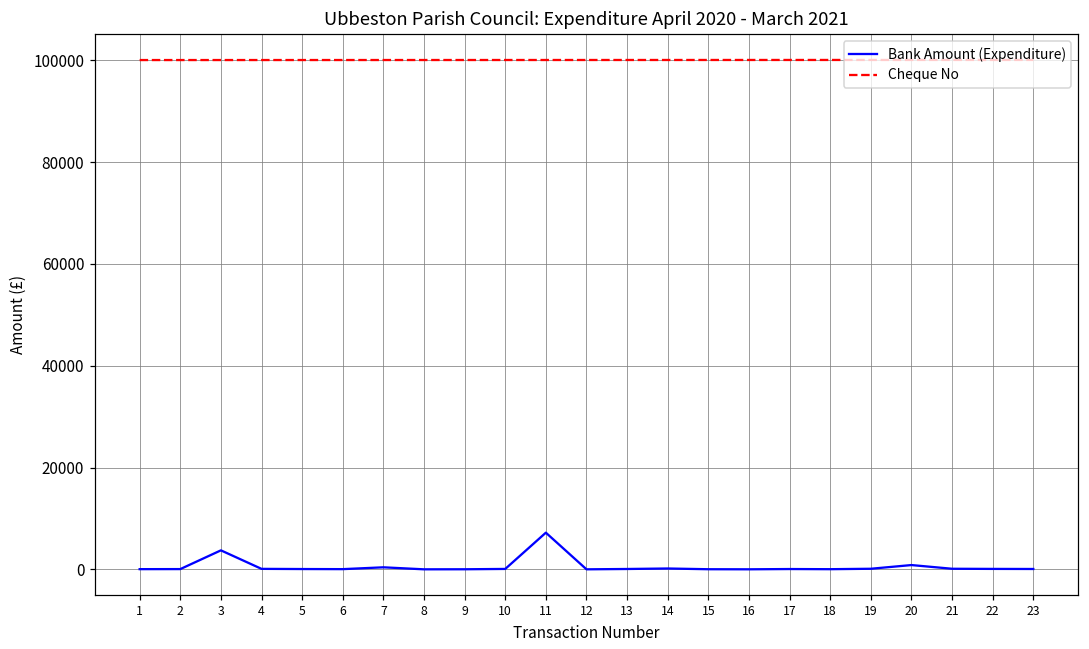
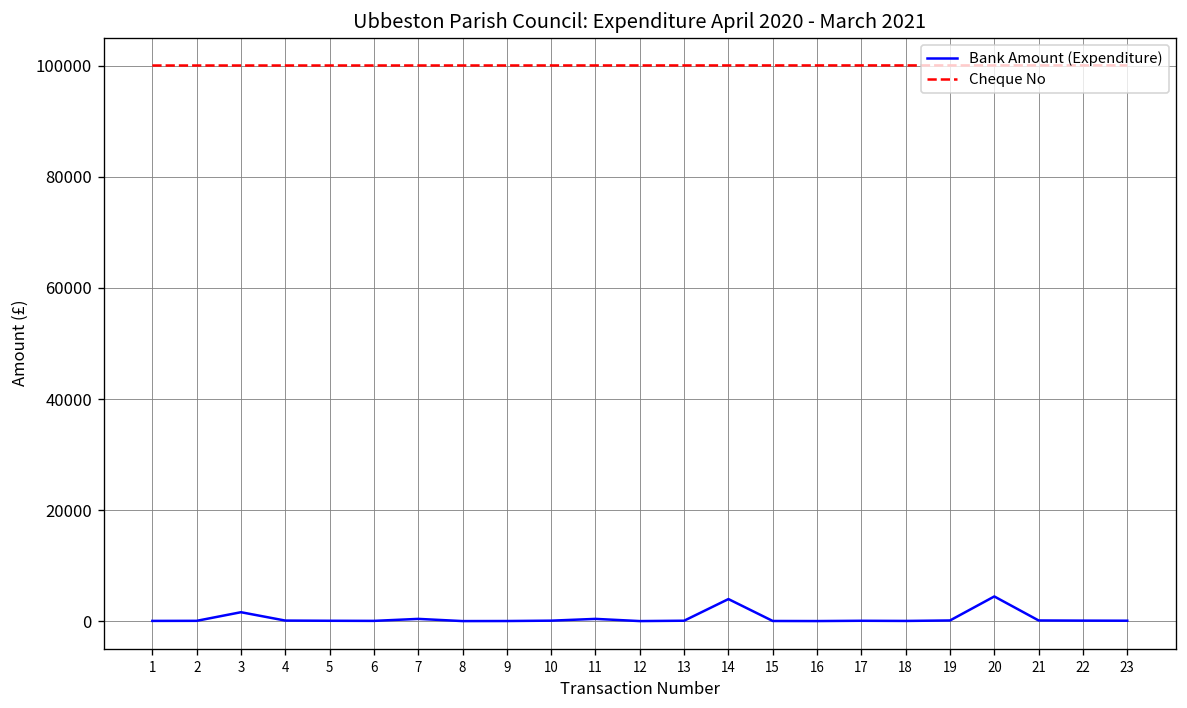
Bank Amount (Expenditure), 3: 4000 -> 2000
Bank Amount (Expenditure), 11: 7000 -> 0
Bank Amount (Expenditure), 14: 0 -> 4000
Bank Amount (Expenditure), 20: 1000 -> 4000
